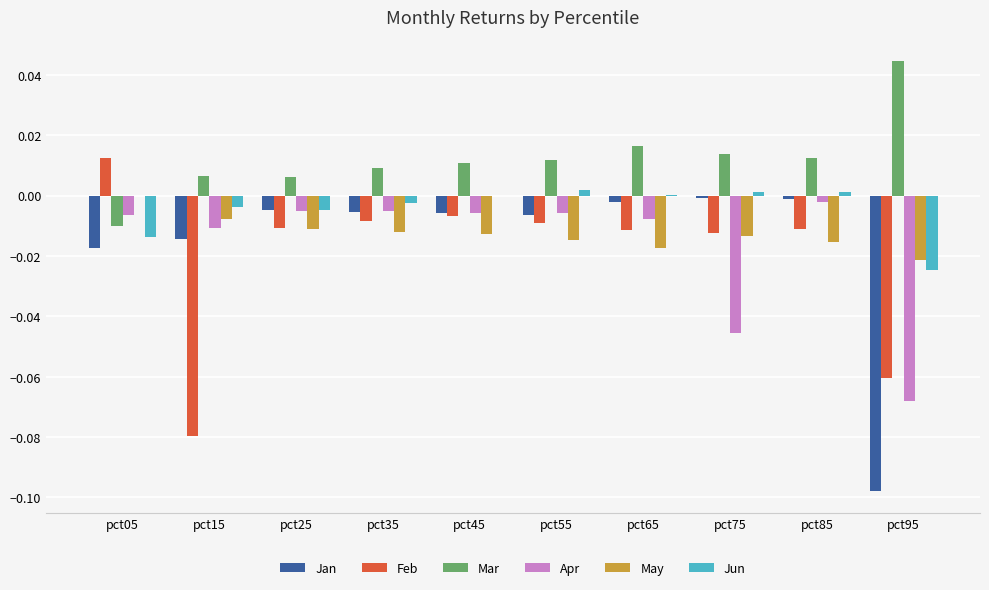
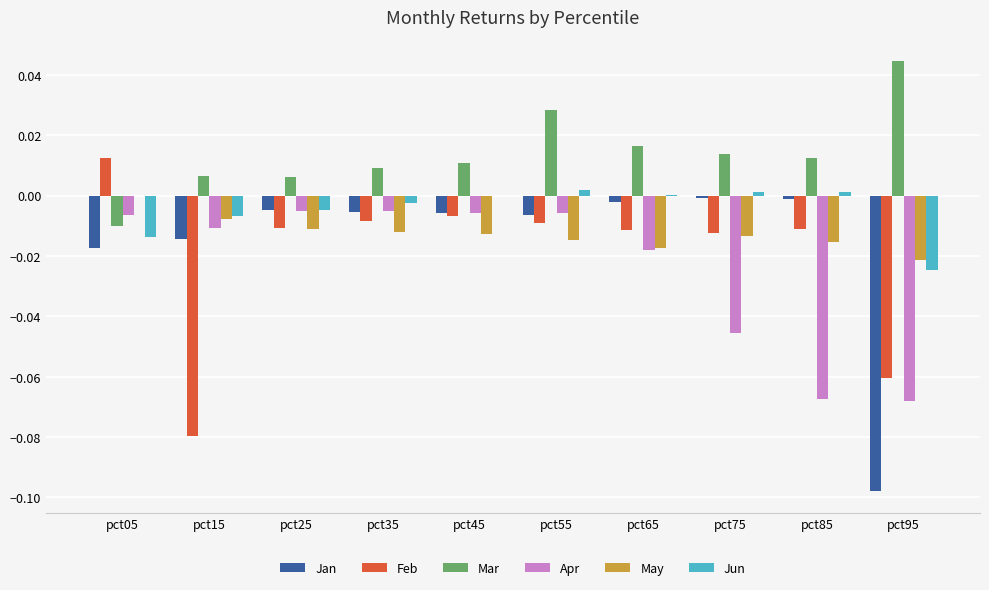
Jun, pct15: -0.004 -> -0.007
Mar, pct55: 0.012 -> 0.028
Apr, pct65: -0.008 -> -0.018
Apr, pct85: -0.002 -> -0.068
